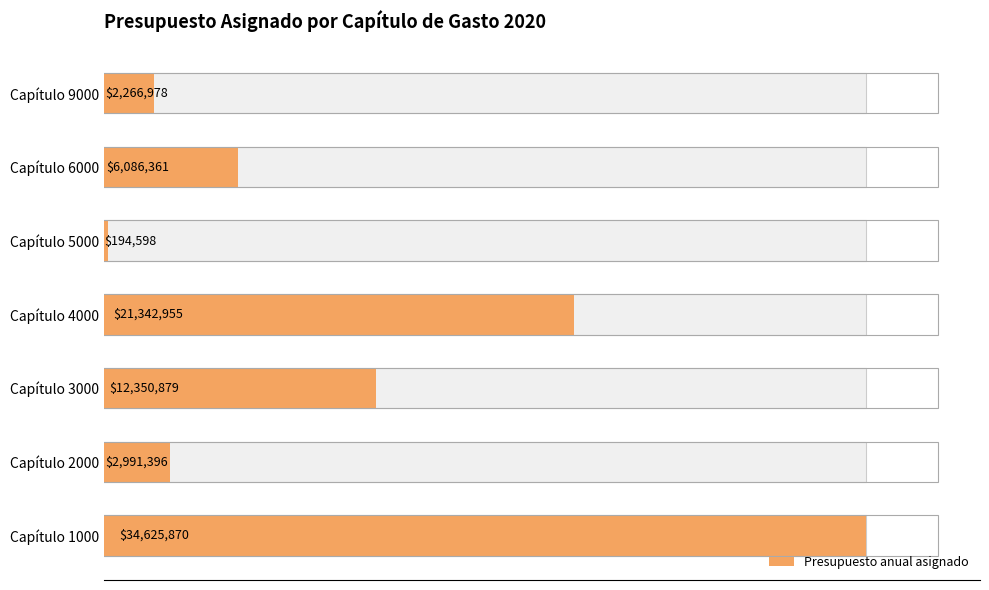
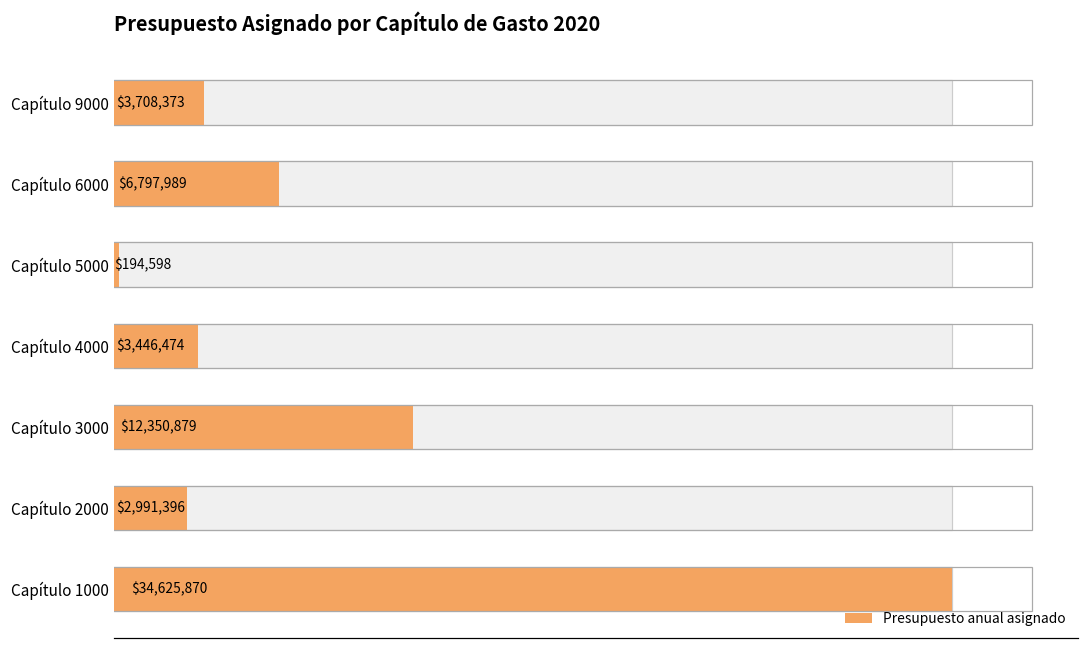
Presupuesto anual asignado, Capítulo 9000: $2,266,978 -> $3,708,373
Presupuesto anual asignado, Capítulo 6000: $6,086,361 -> $6,797,989
Presupuesto anual asignado, Capítulo 4000: $21,342,955 -> $3,446,474
